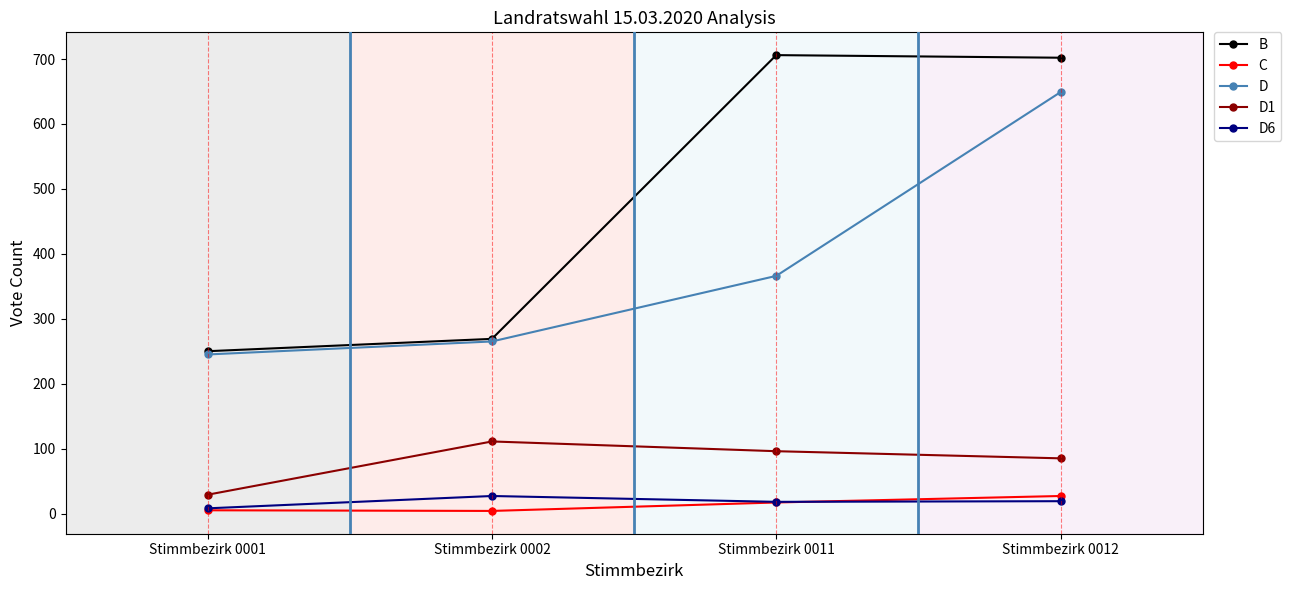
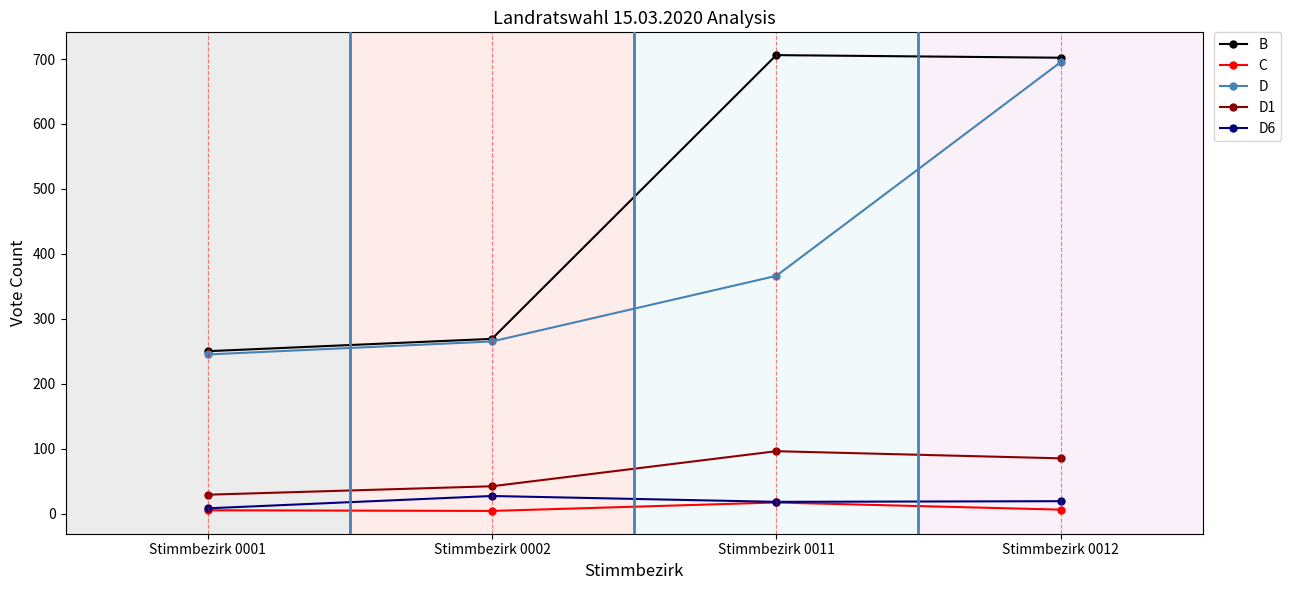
D1, Stimmbezirk 0002: 110 -> 40
C, Stimmbezirk 0012: 30 -> 10
D, Stimmbezirk 0012: 650 -> 700
